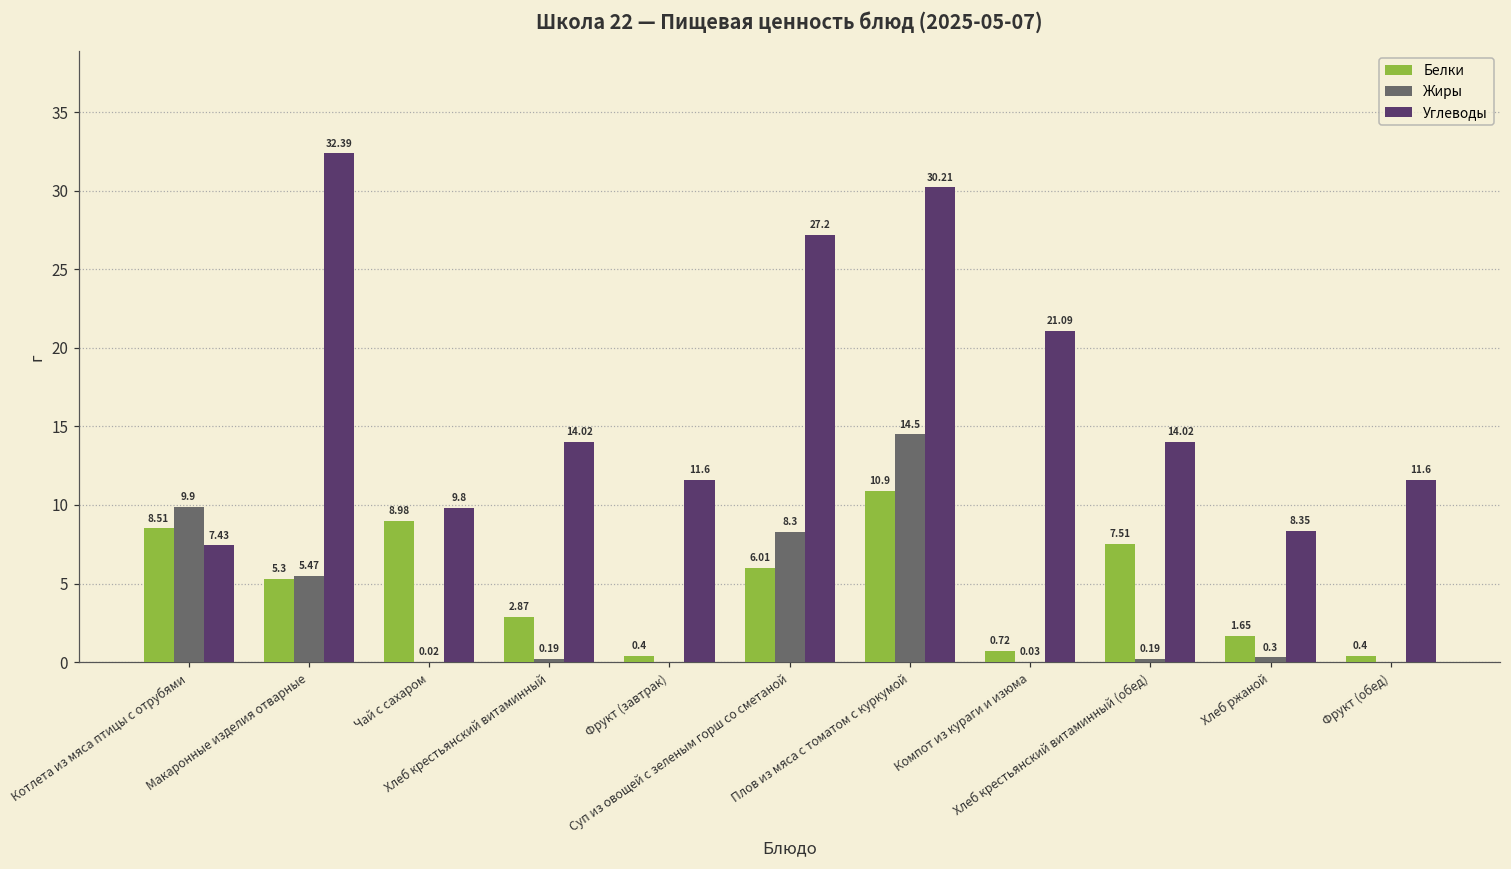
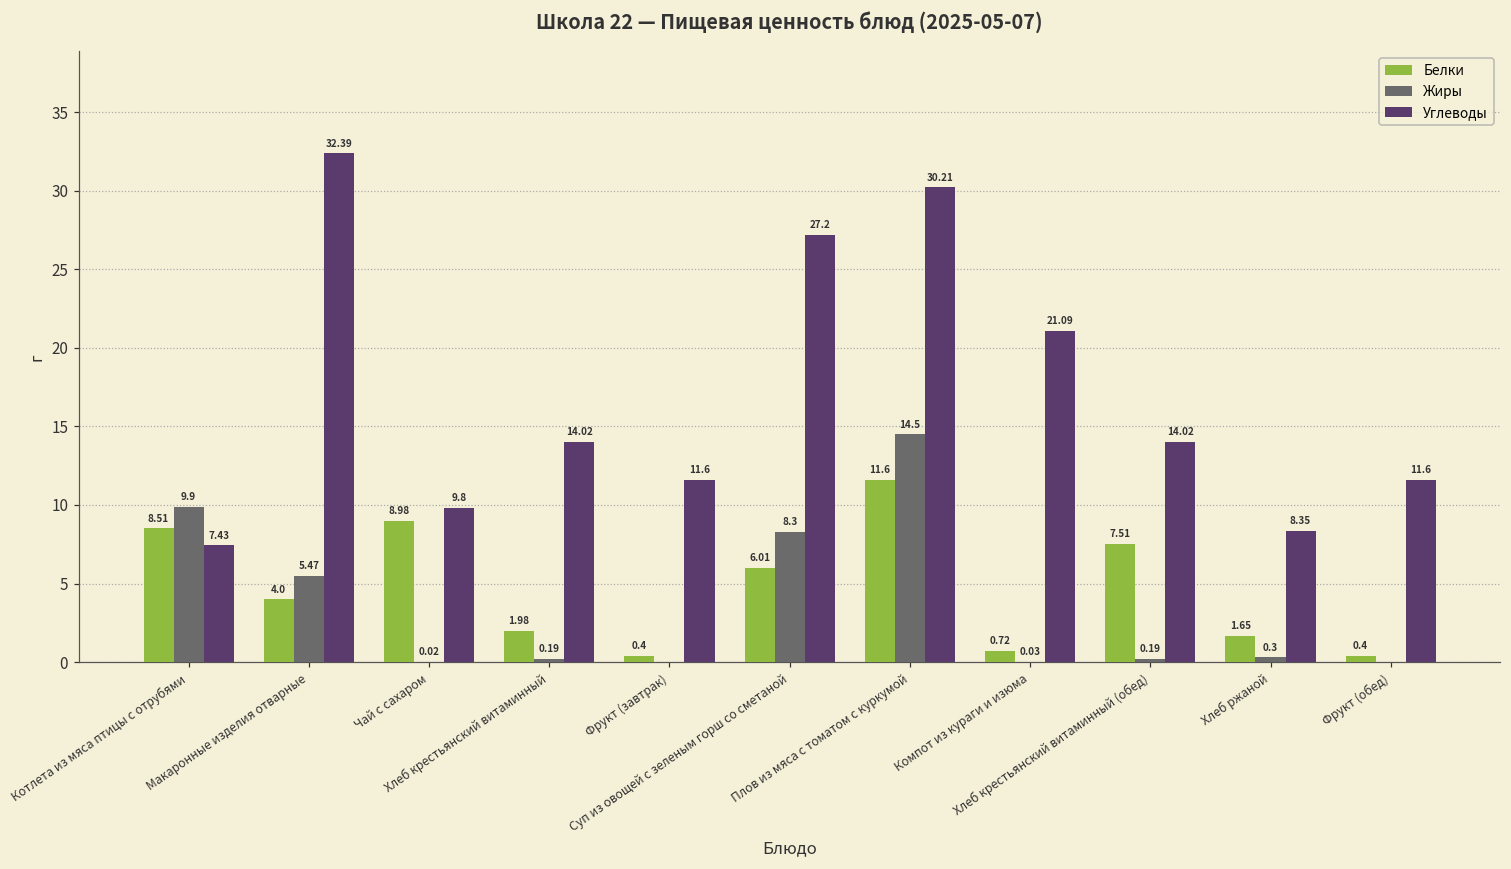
Белки, Макаронные изделия отварные: 5.3 -> 4.0
Белки, Хлеб крестьянский витаминный: 2.87 -> 1.98
Белки, Плов из мяса с томатом с куркумой: 10.9 -> 11.6
